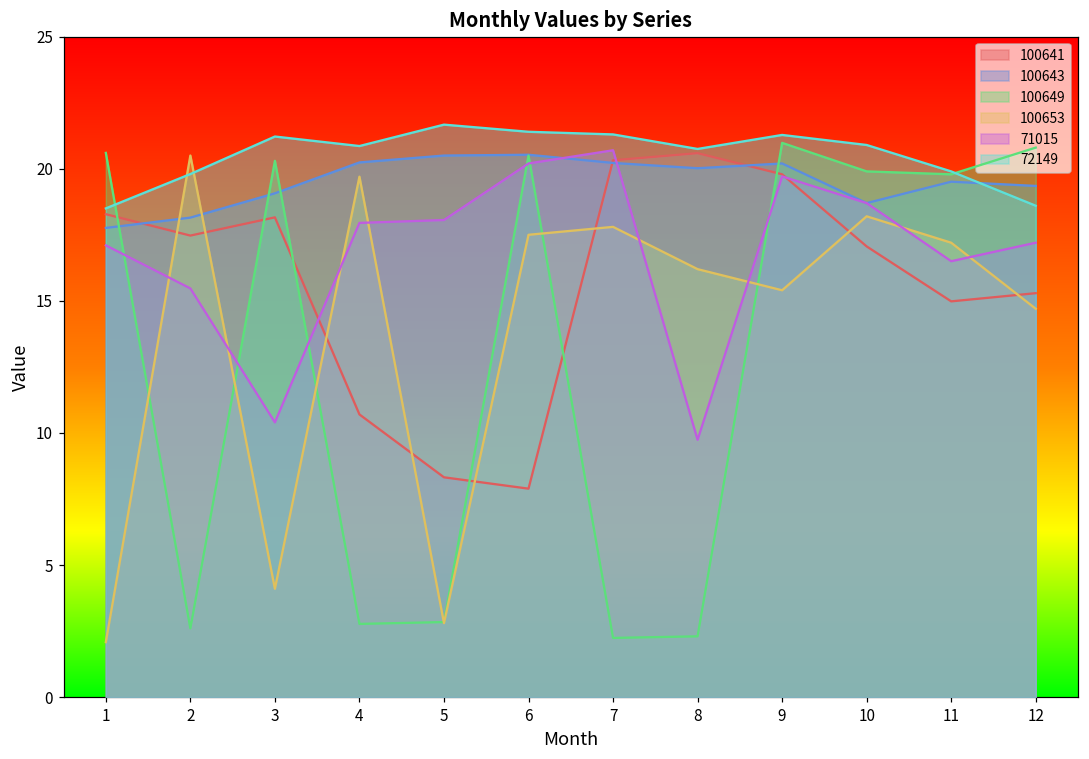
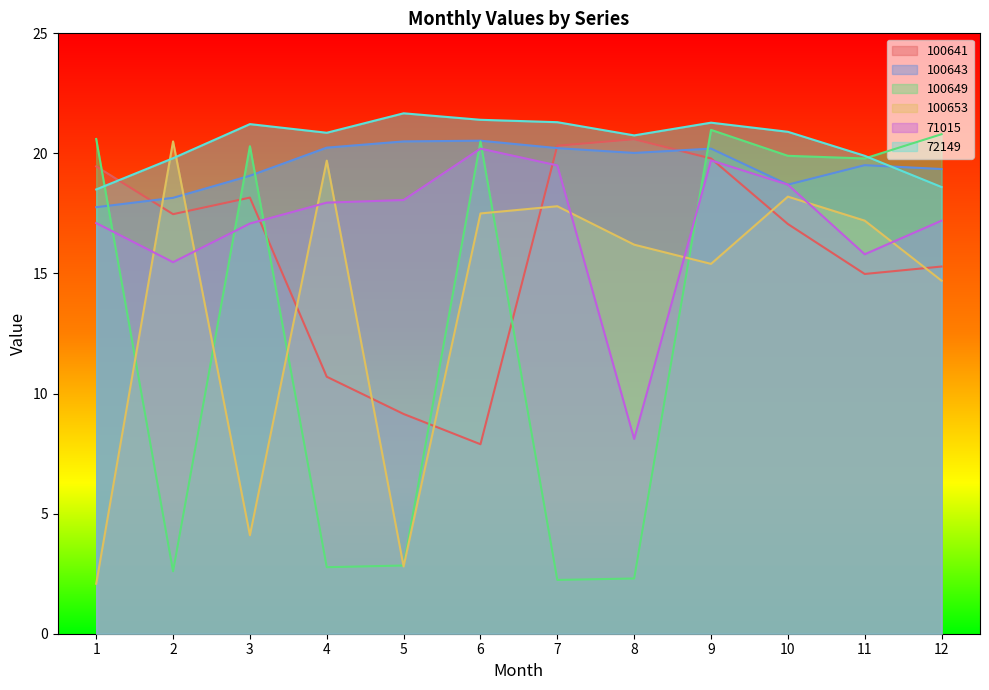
100641, 1: 18.3 -> 19.5
71015, 3: 10.4 -> 17.1
100641, 5: 8.3 -> 9.2
71015, 7: 20.7 -> 19.5
71015, 8: 9.7 -> 8.1
71015, 11: 16.5 -> 15.8
